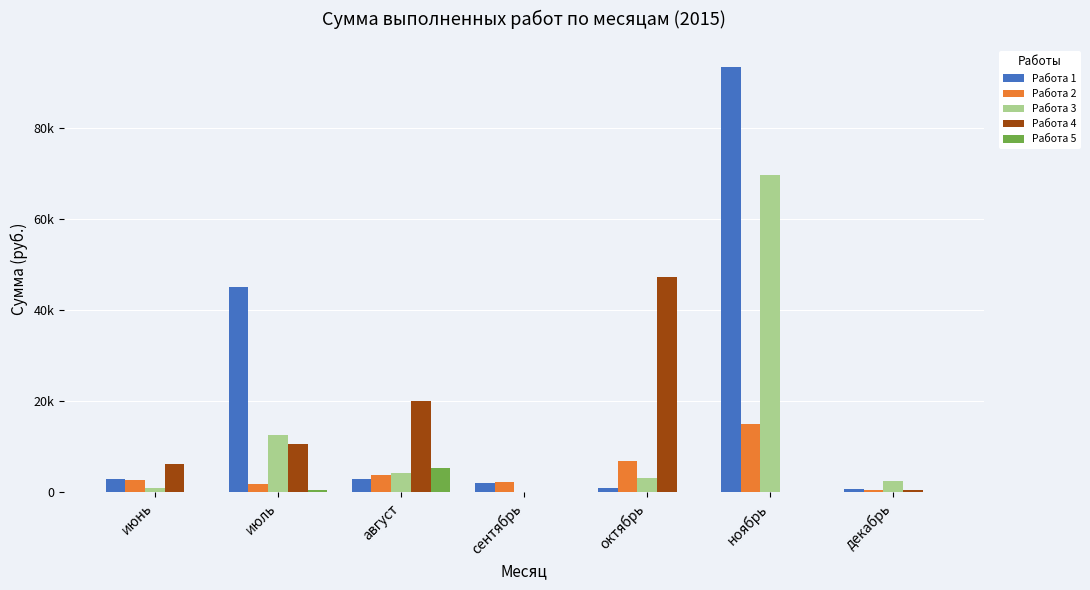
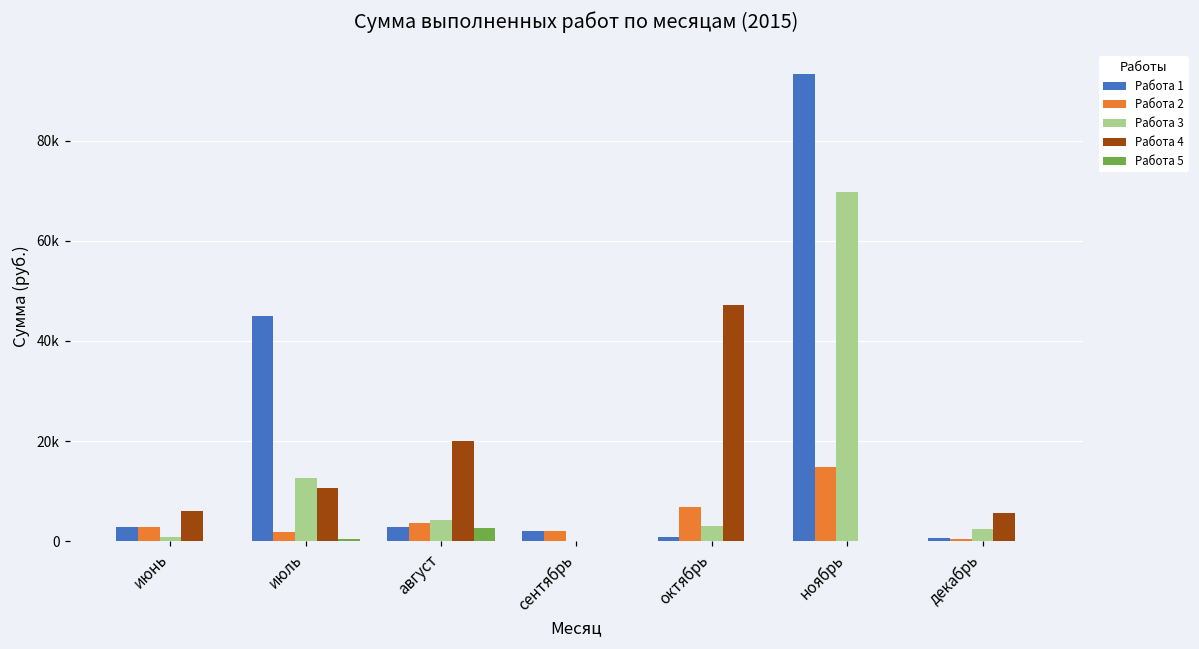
Работа 5, август: 5000 -> 3000
Работа 4, декабрь: 0 -> 6000
